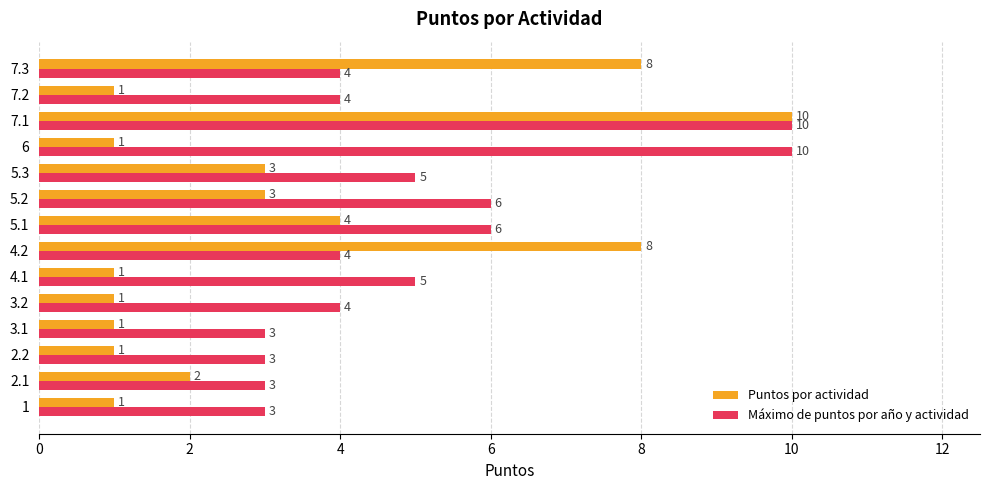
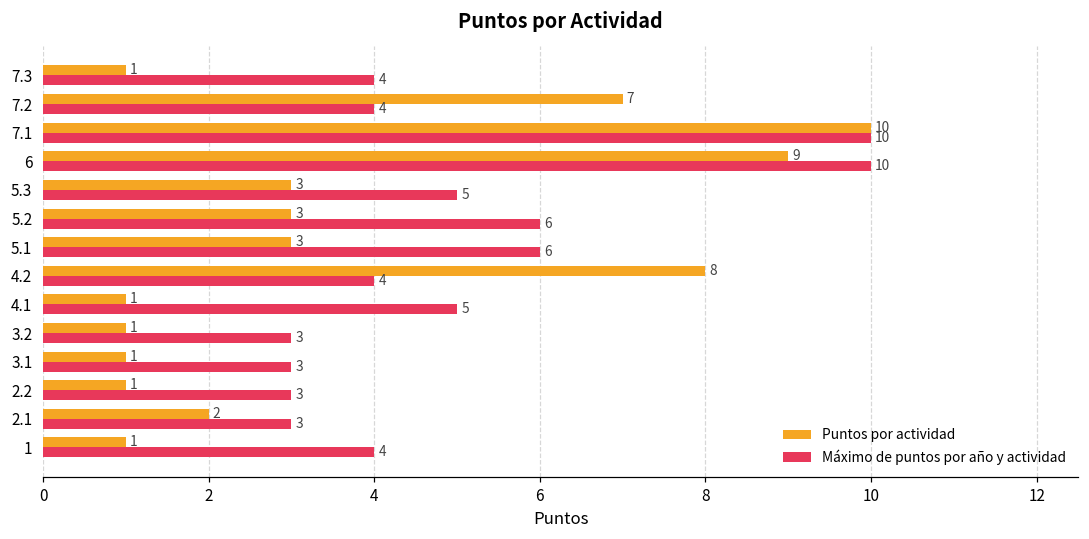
Puntos por actividad, 7.3: 8 -> 1
Puntos por actividad, 7.2: 1 -> 7
Puntos por actividad, 6: 1 -> 9
Puntos por actividad, 5.1: 4 -> 3
Máximo de puntos por año y actividad, 3.2: 4 -> 3
Máximo de puntos por año y actividad, 1: 3 -> 4
